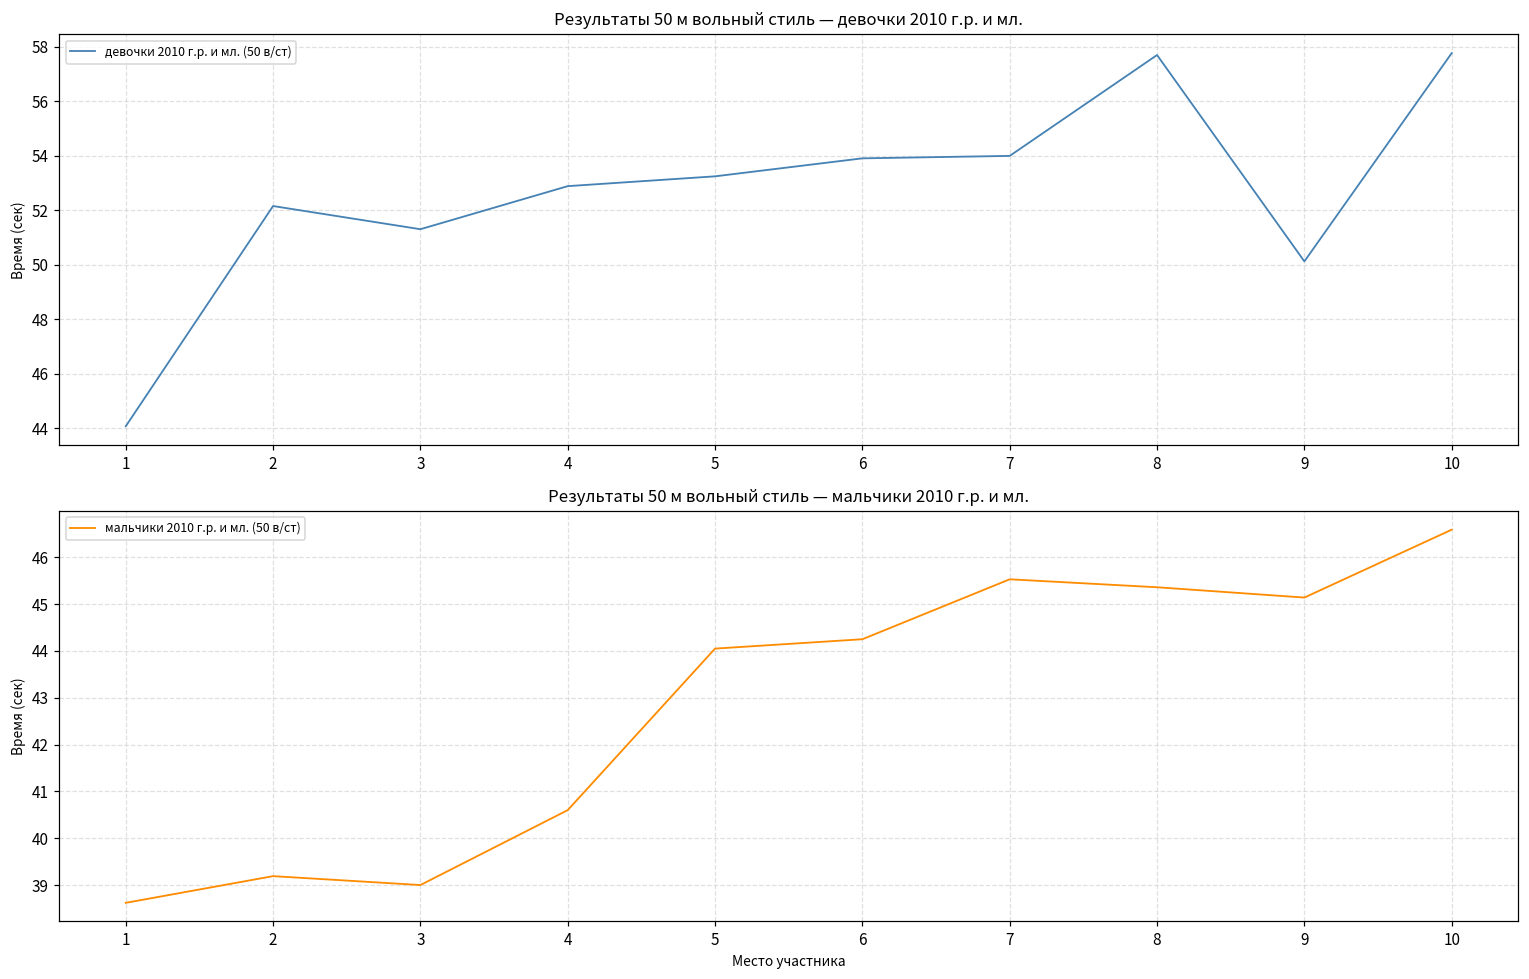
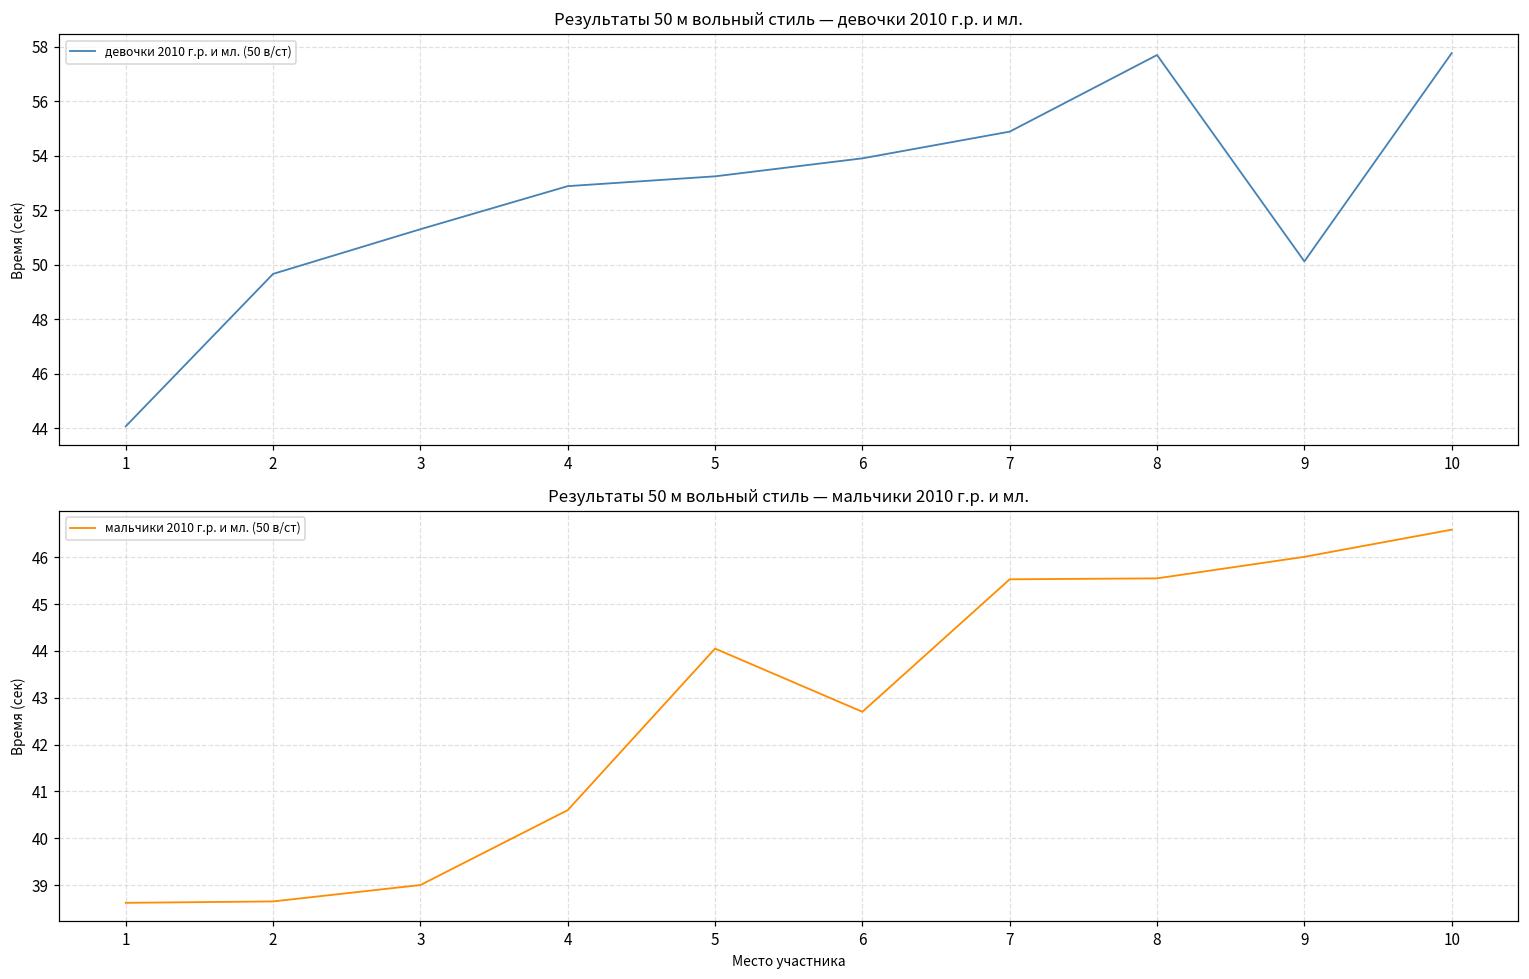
Результаты 50 м вольный стиль — девочки 2010 г.р. и мл., 2: 52.2 -> 49.7
Результаты 50 м вольный стиль — девочки 2010 г.р. и мл., 7: 54.0 -> 54.9
Результаты 50 м вольный стиль — мальчики 2010 г.р. и мл., 2: 39.2 -> 38.7
Результаты 50 м вольный стиль — мальчики 2010 г.р. и мл., 6: 44.3 -> 42.7
Результаты 50 м вольный стиль — мальчики 2010 г.р. и мл., 8: 45.4 -> 45.6
Результаты 50 м вольный стиль — мальчики 2010 г.р. и мл., 9: 45.1 -> 46.0
